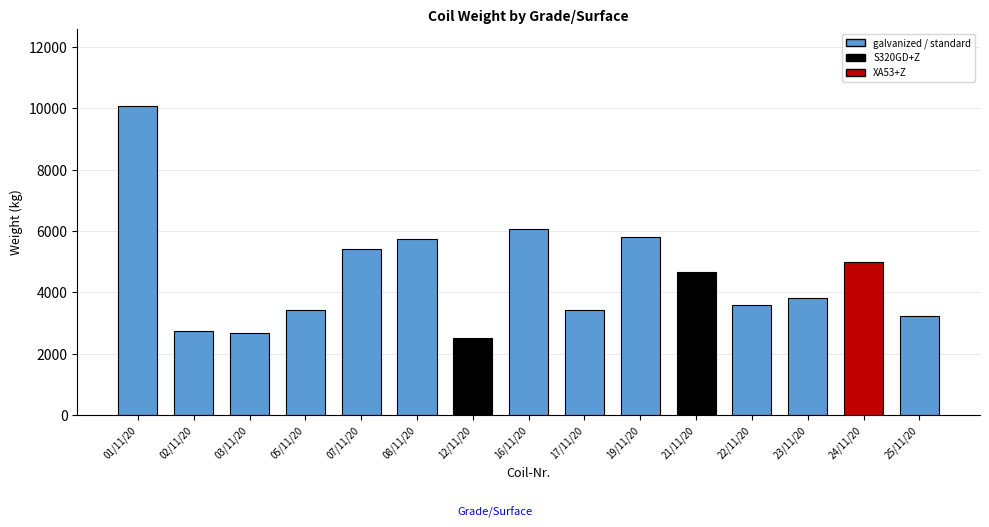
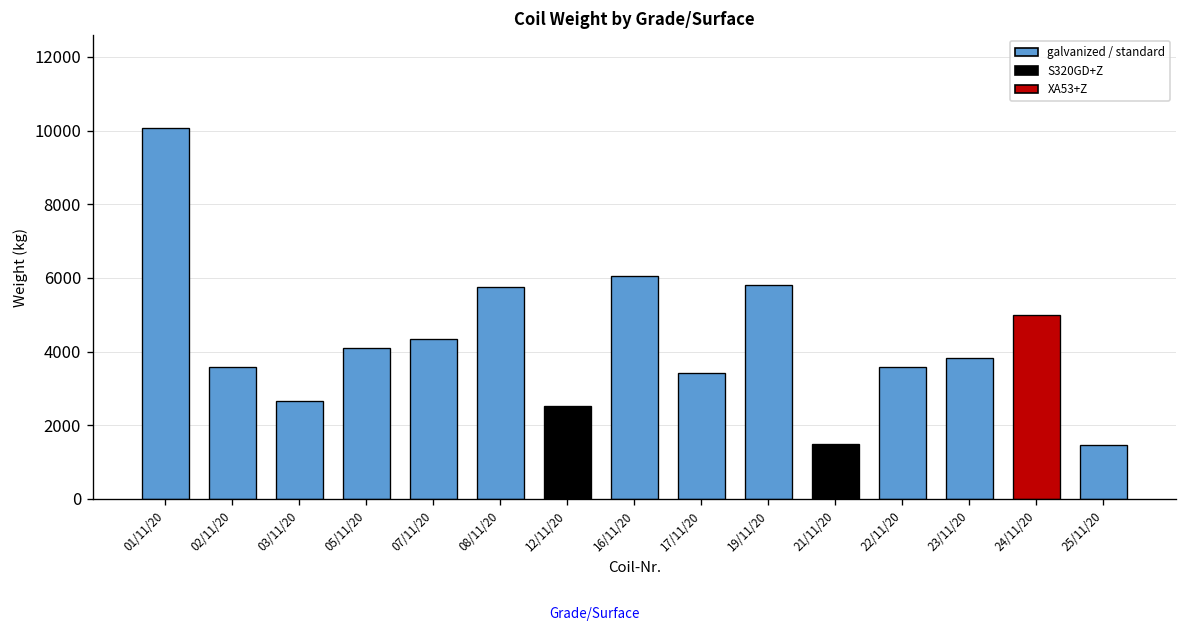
02/11/20: 2800 -> 3600
05/11/20: 3400 -> 4100
07/11/20: 5400 -> 4400
21/11/20: 4700 -> 1500
25/11/20: 3200 -> 1500
